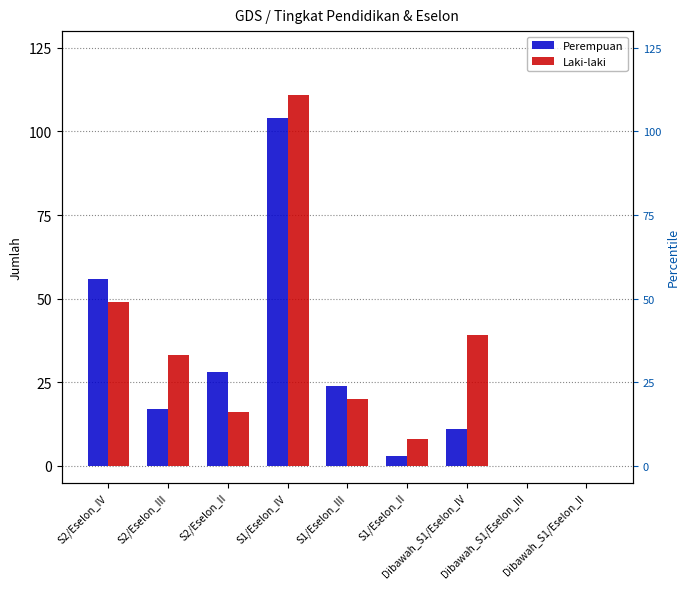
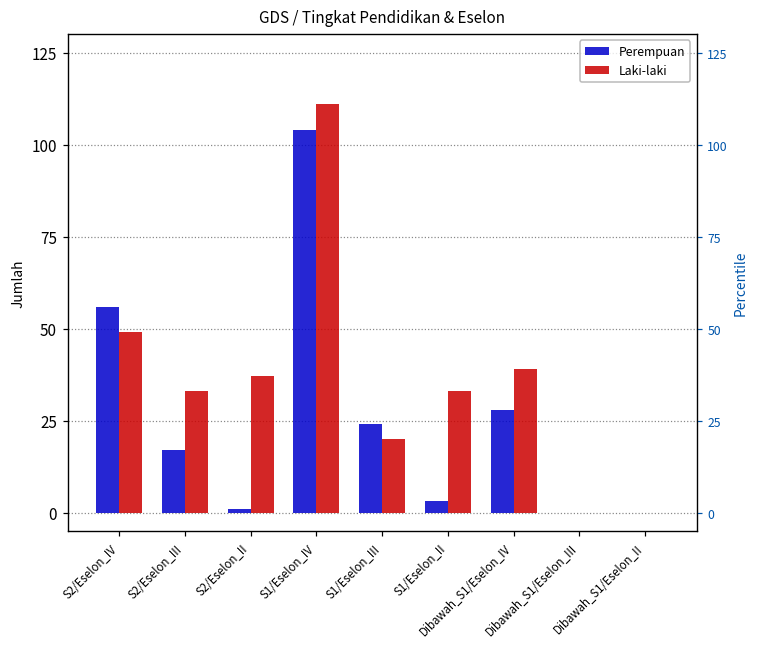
Perempuan, S2/Eselon_II: 28 -> 1
Laki-laki, S2/Eselon_II: 16 -> 37
Laki-laki, S1/Eselon_II: 8 -> 33
Perempuan, Dibawah_S1/Eselon_IV: 11 -> 28
